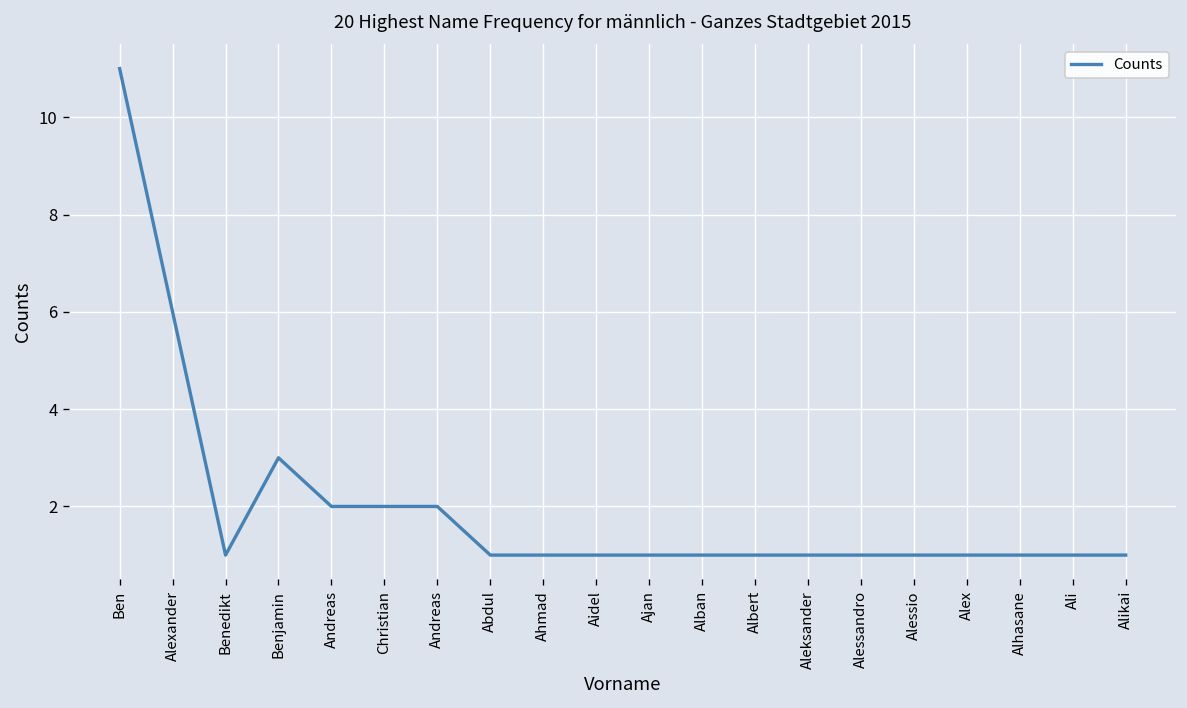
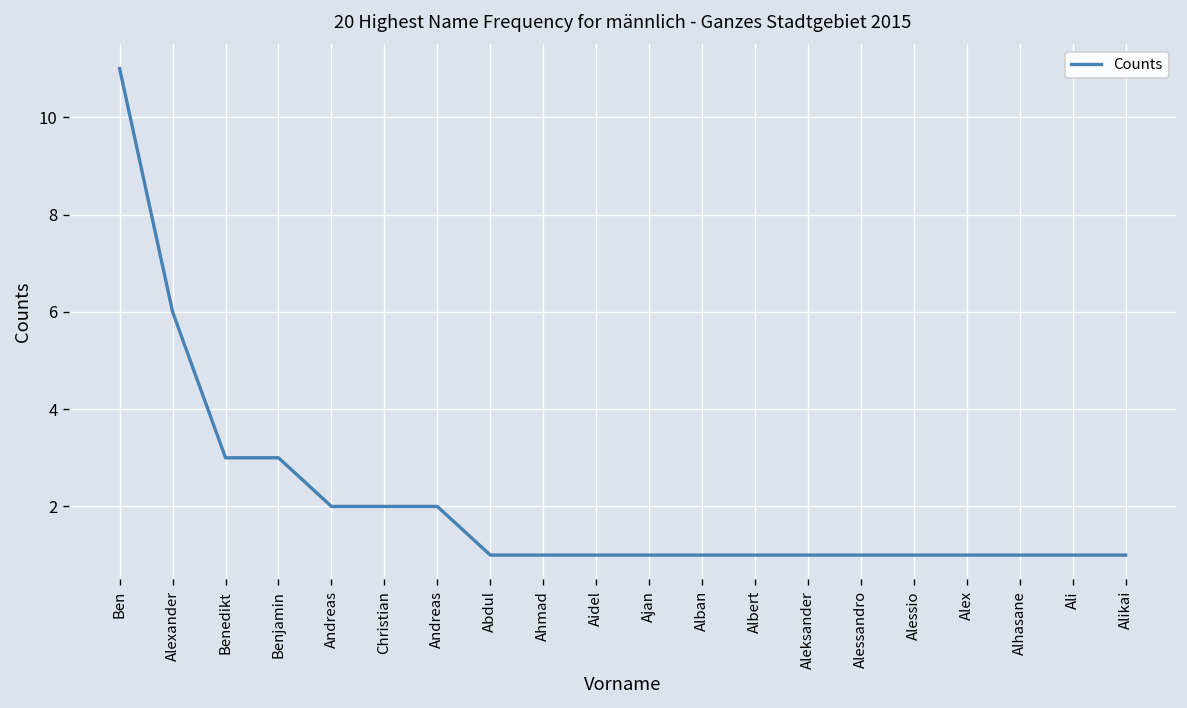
Benedikt: 1 -> 3
